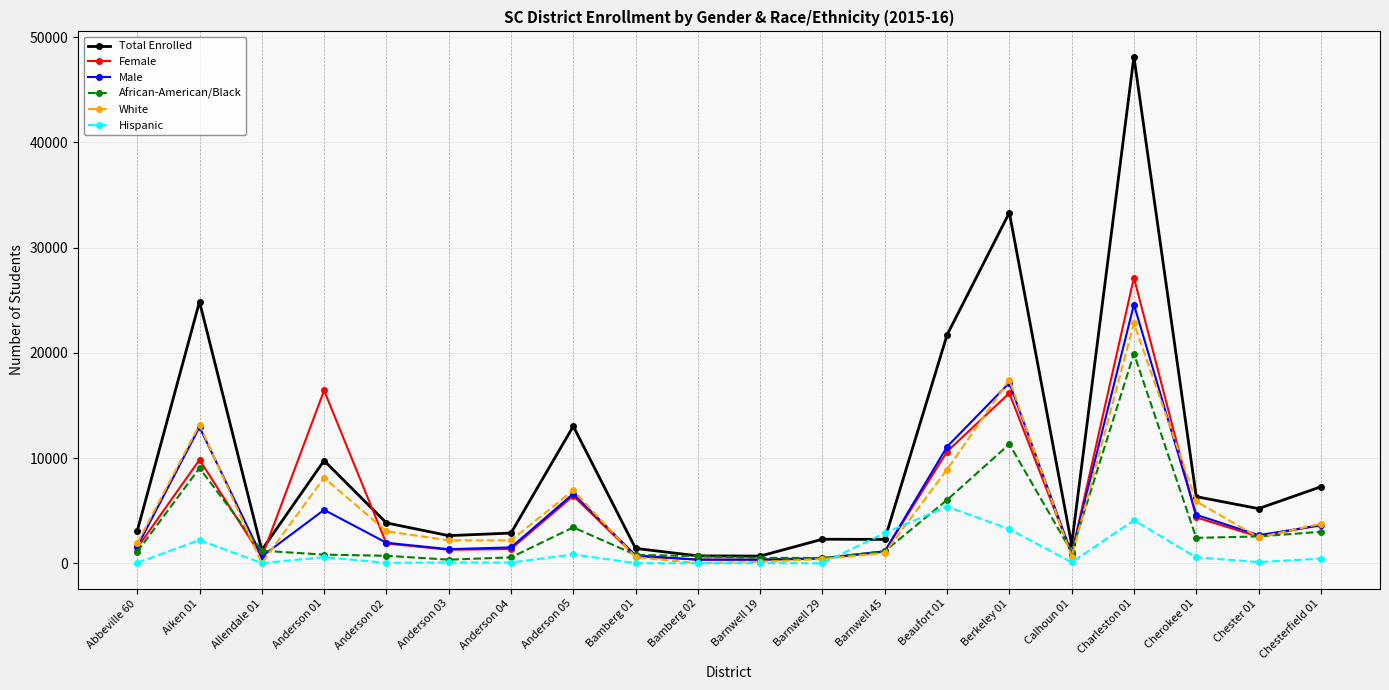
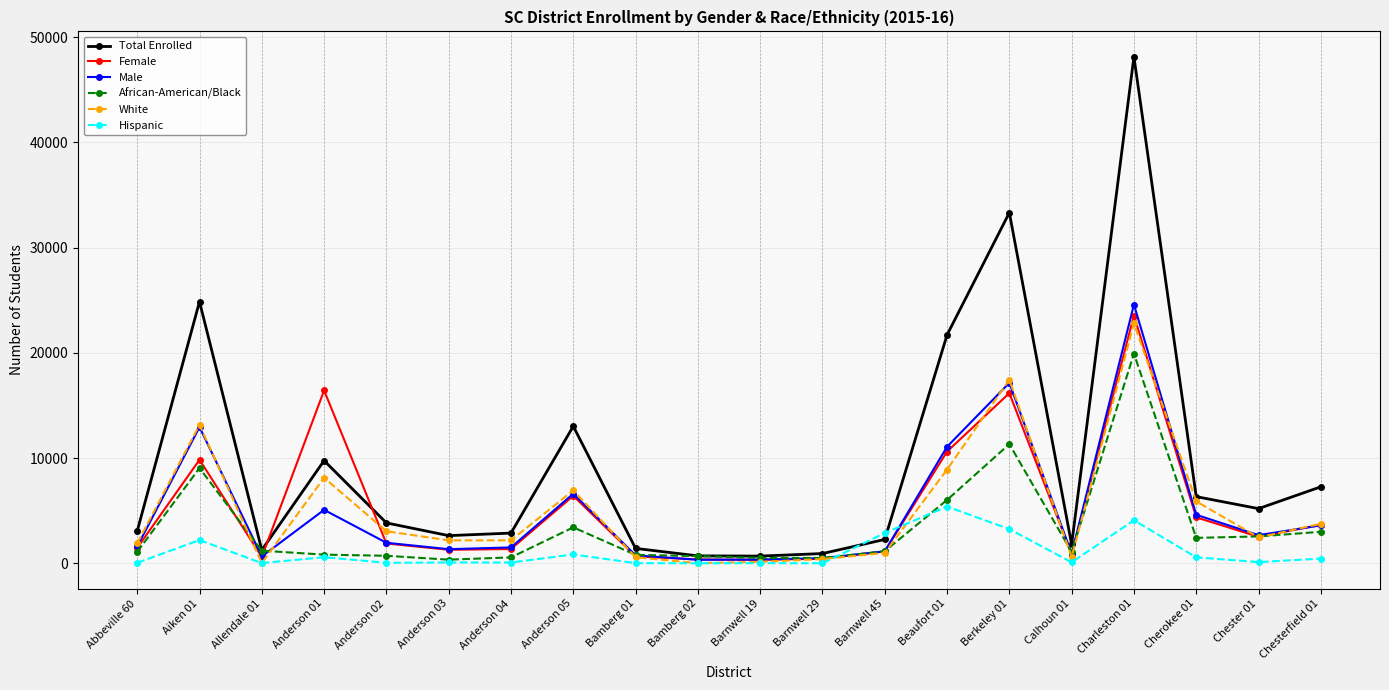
Total Enrolled, Barnwell 29: 2300 -> 900
Female, Charleston 01: 27200 -> 23500
